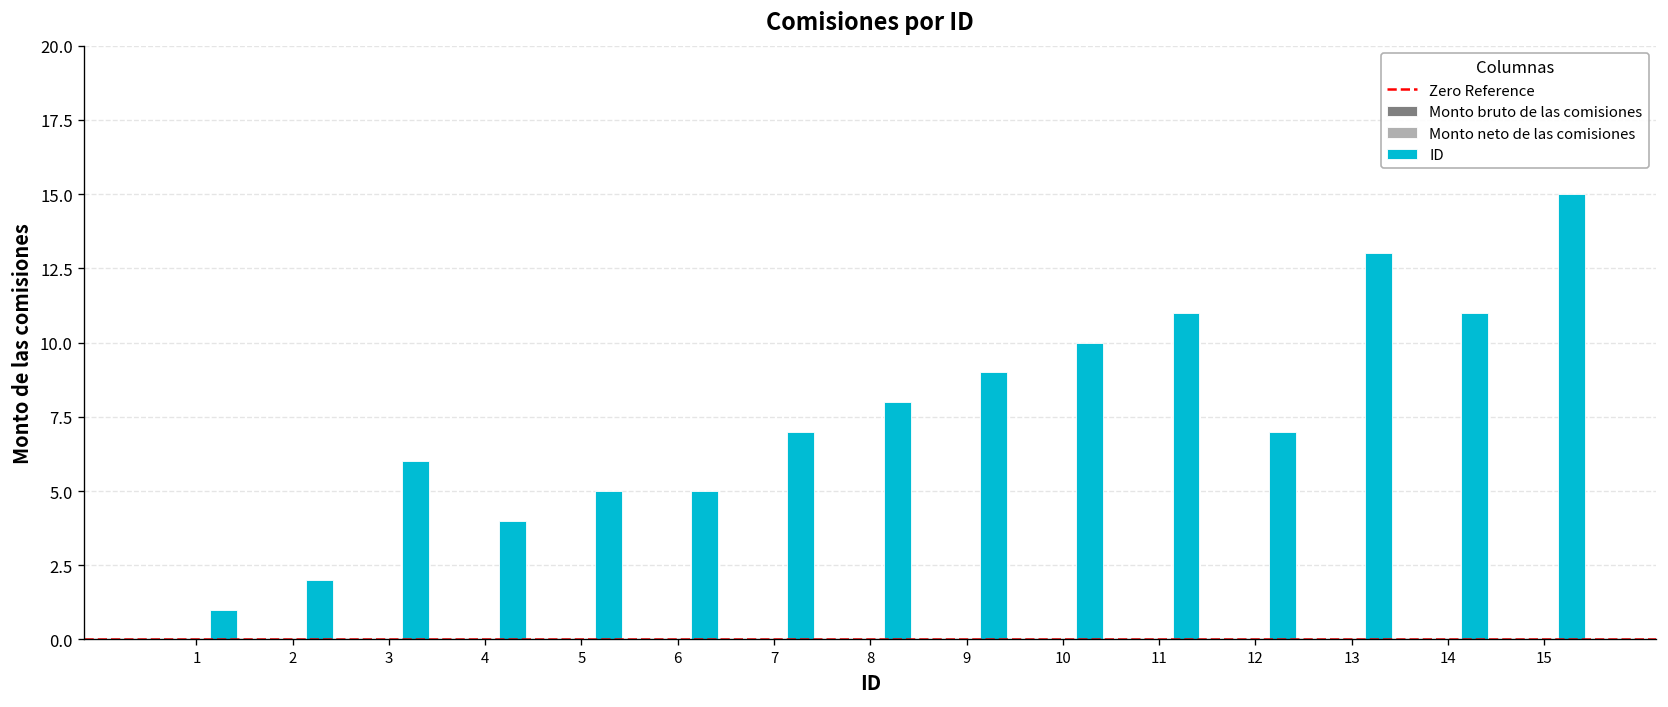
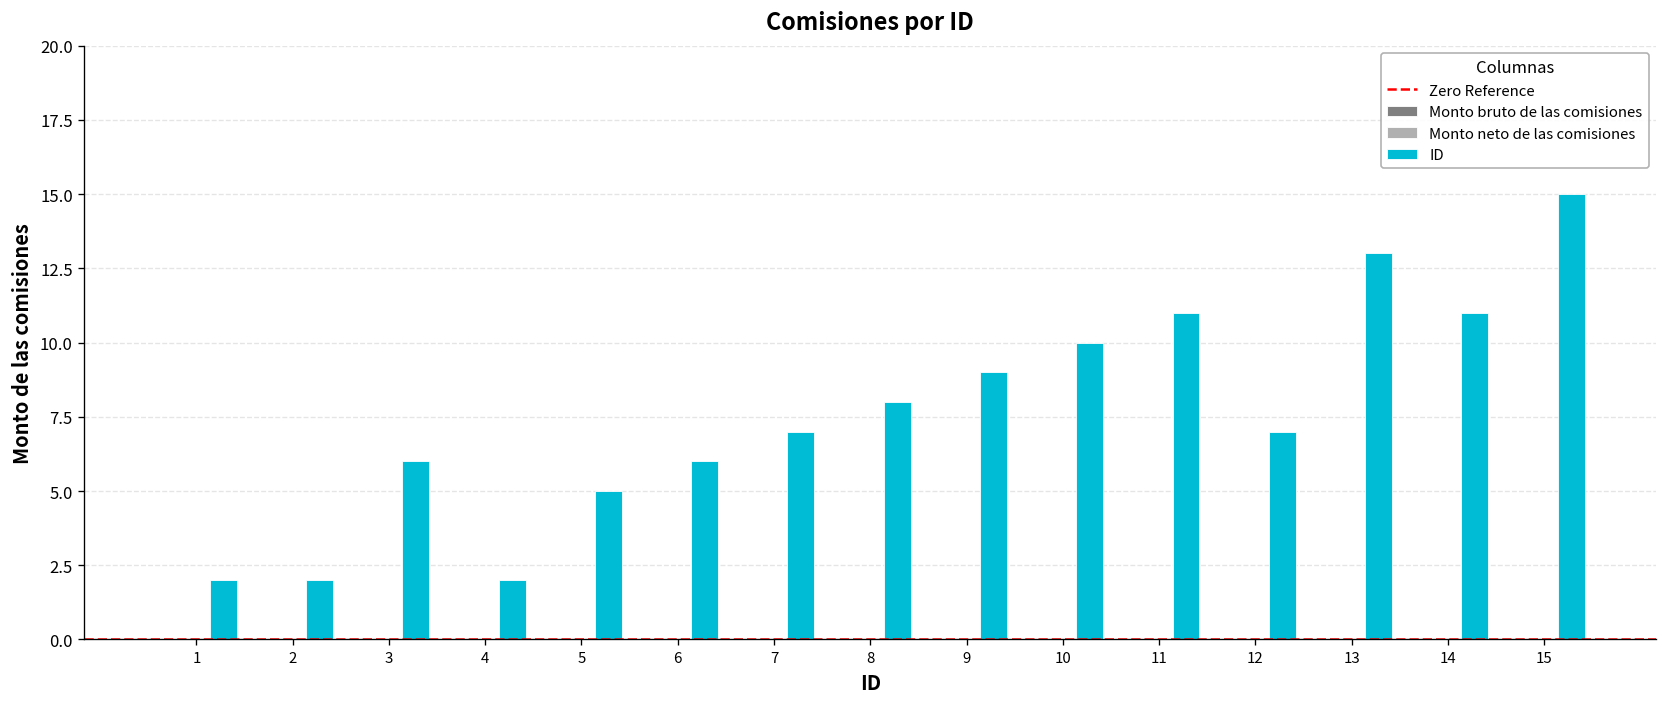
ID, 1: 1 -> 2
ID, 4: 4 -> 2
ID, 6: 5 -> 6
